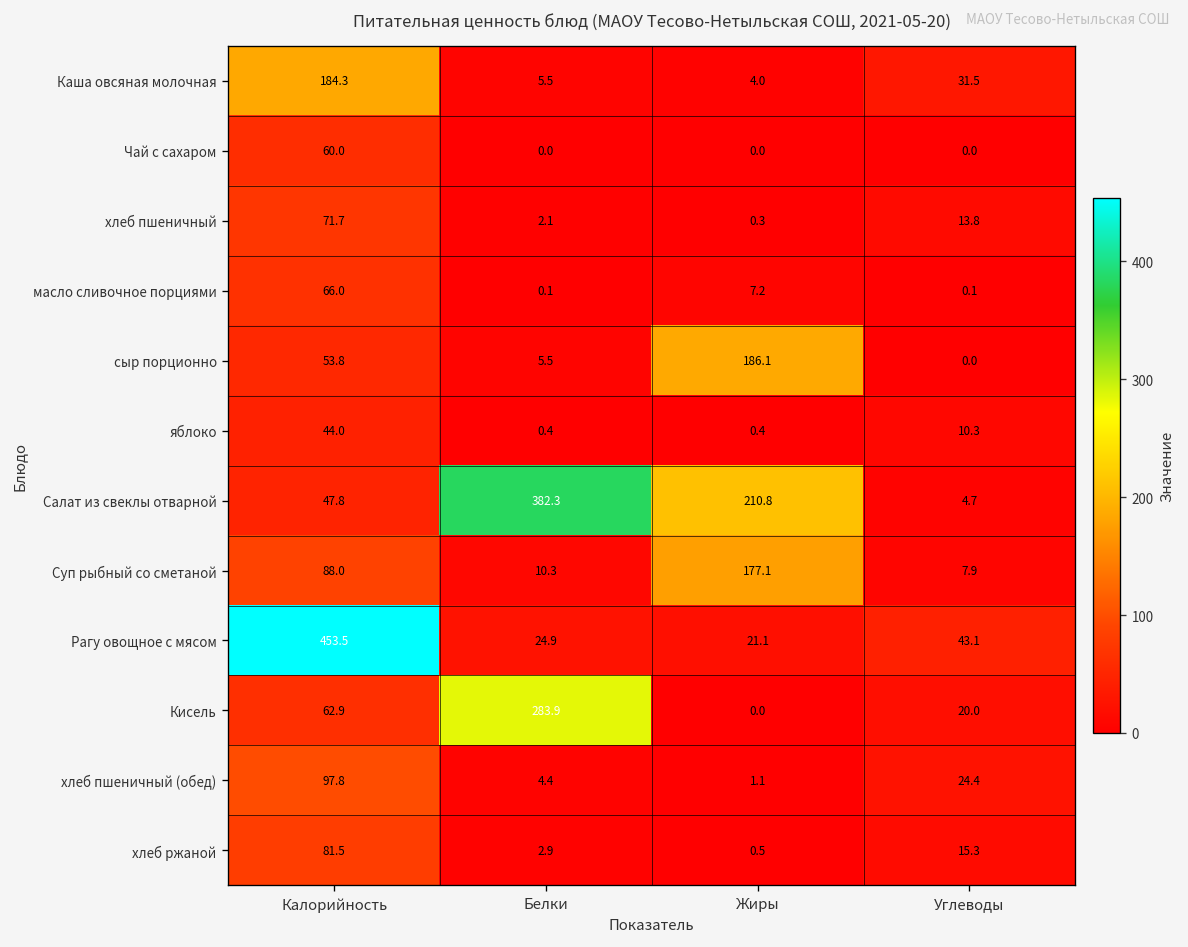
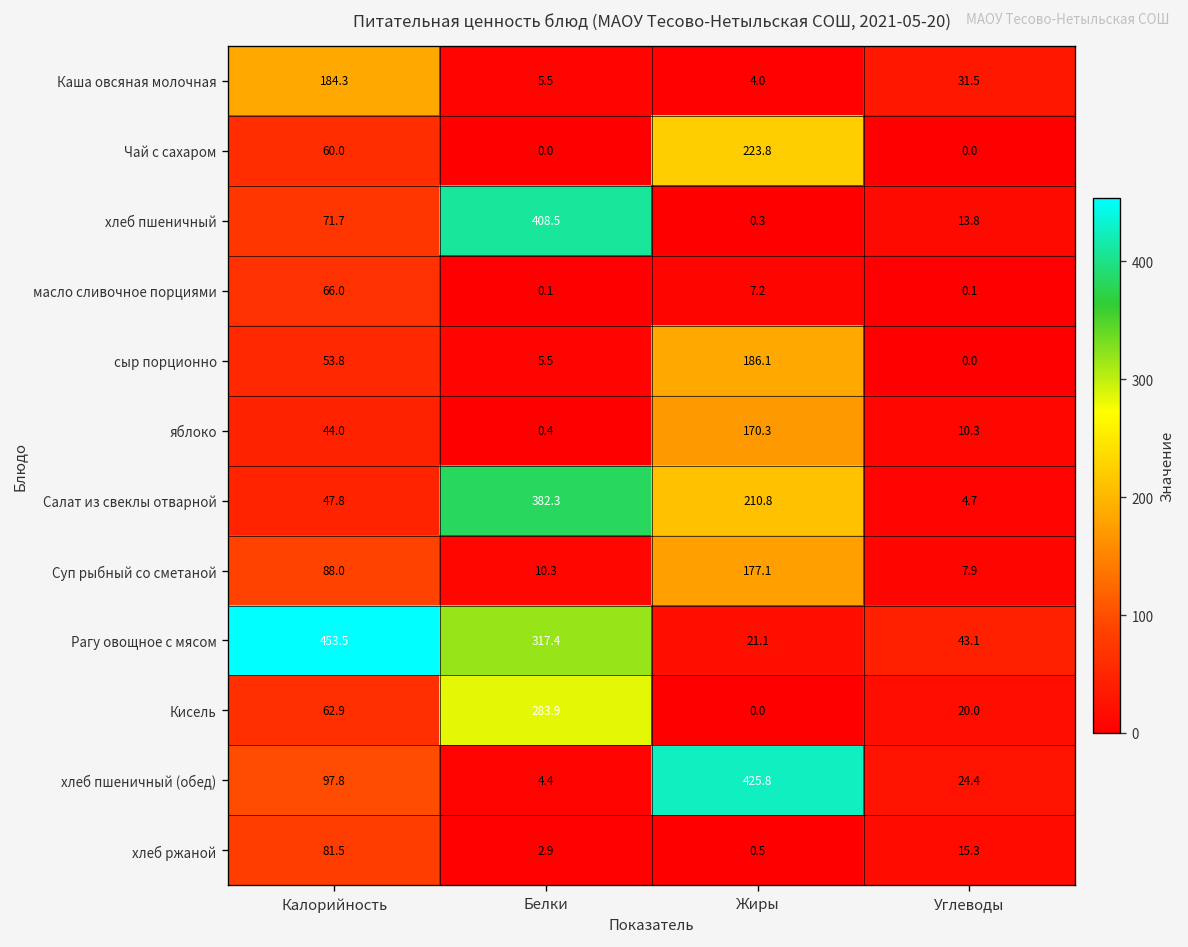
Чай с сахаром, Жиры: 0.0 -> 223.8
хлеб пшеничный, Белки: 2.1 -> 408.5
яблоко, Жиры: 0.4 -> 170.3
Рагу овощное с мясом, Белки: 24.9 -> 317.4
хлеб пшеничный (обед), Жиры: 1.1 -> 425.8
